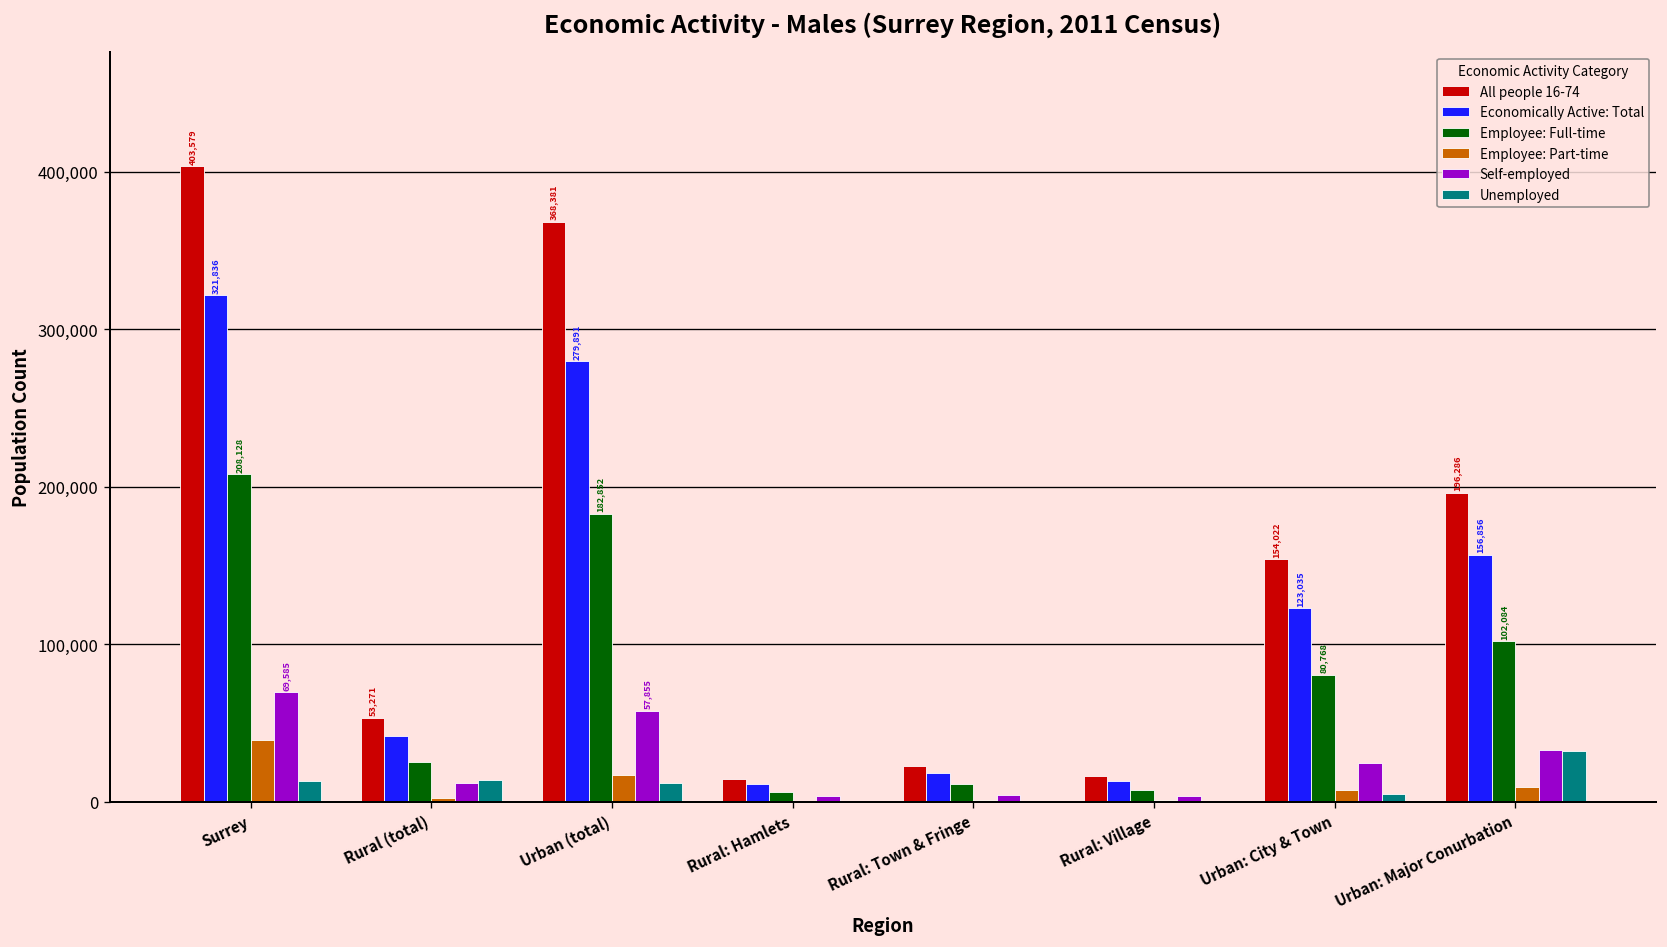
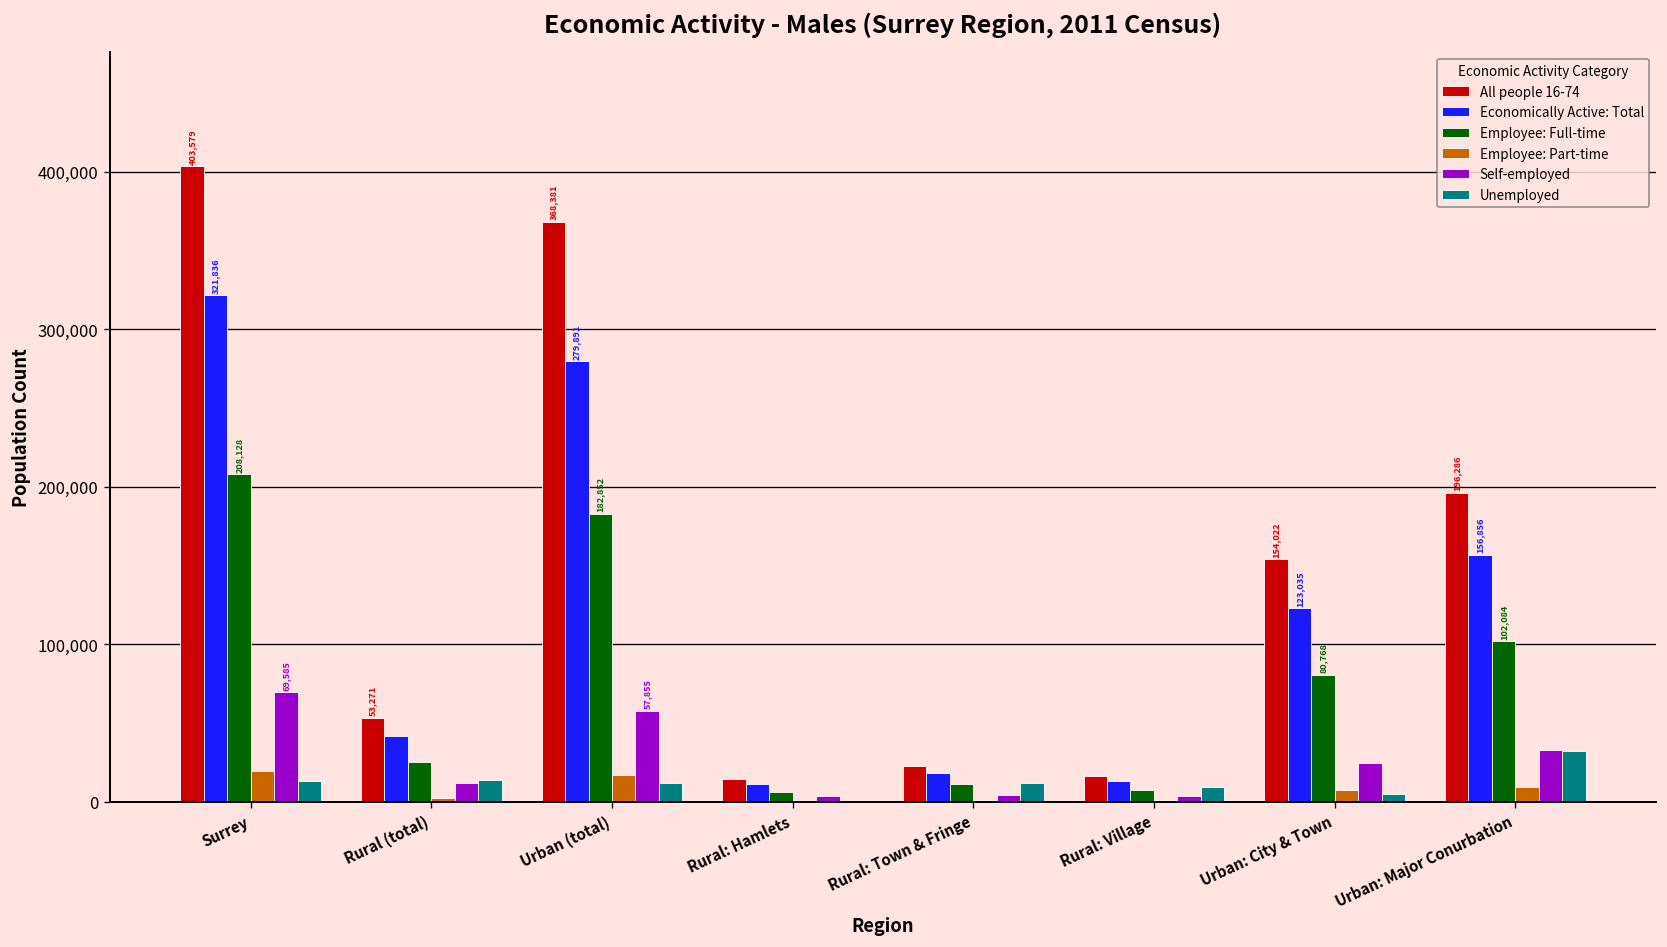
Employee: Part-time, Surrey: 39,000 -> 19,000
Unemployed, Rural: Town & Fringe: 1,000 -> 12,000
Unemployed, Rural: Village: 0 -> 9,000
